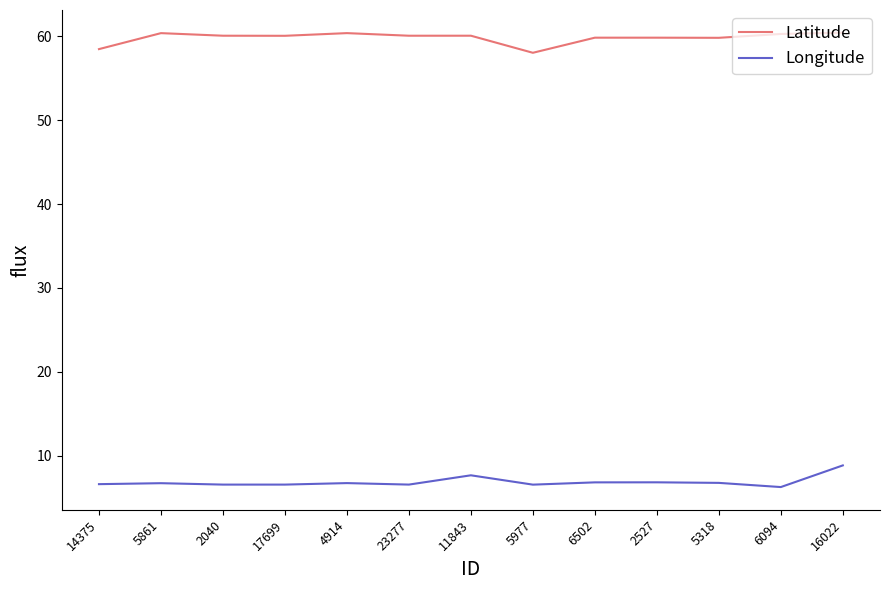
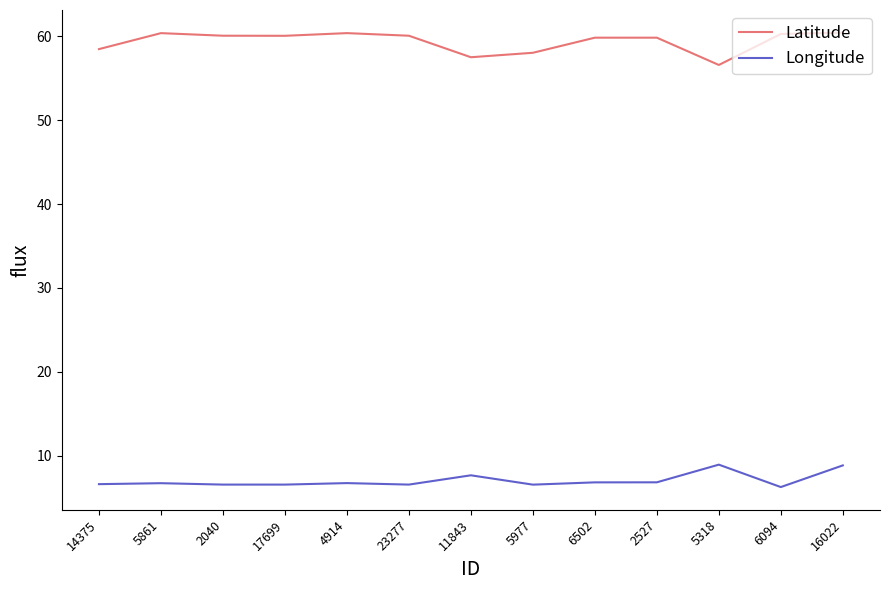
Latitude, 11843: 60 -> 58
Latitude, 5318: 60 -> 57
Longitude, 5318: 7 -> 9
